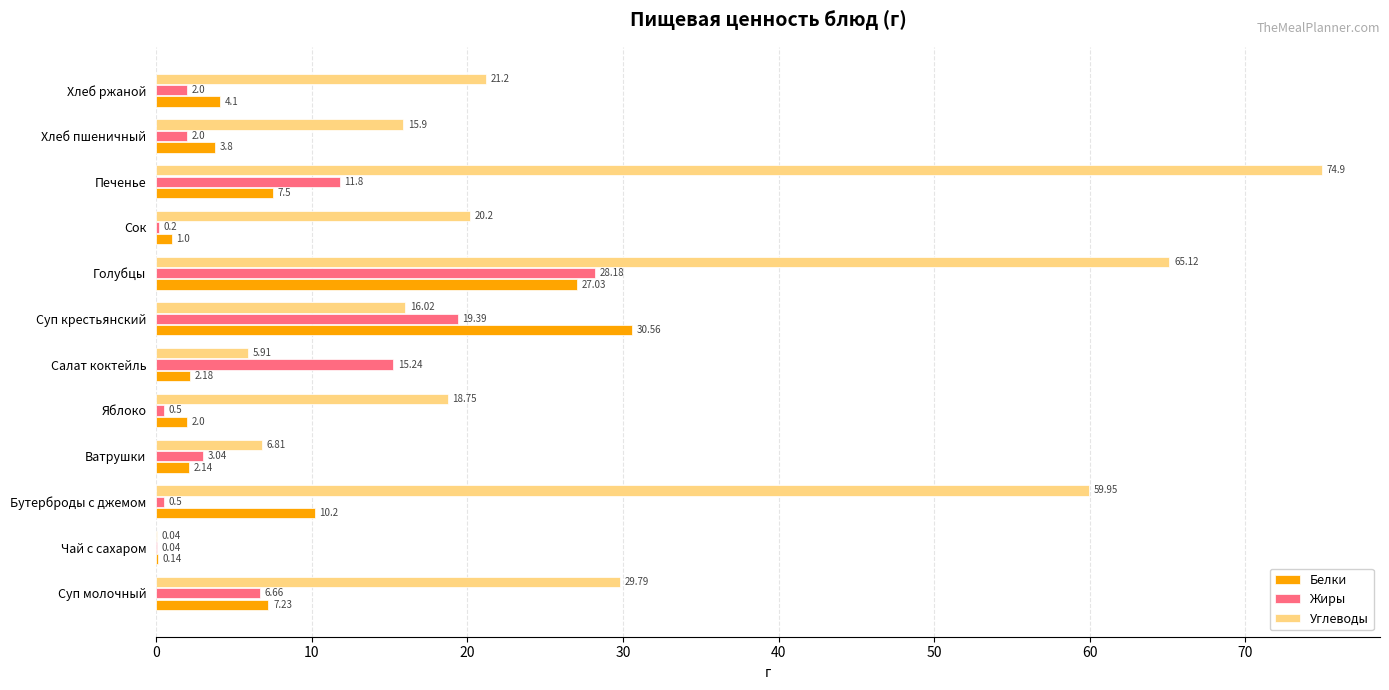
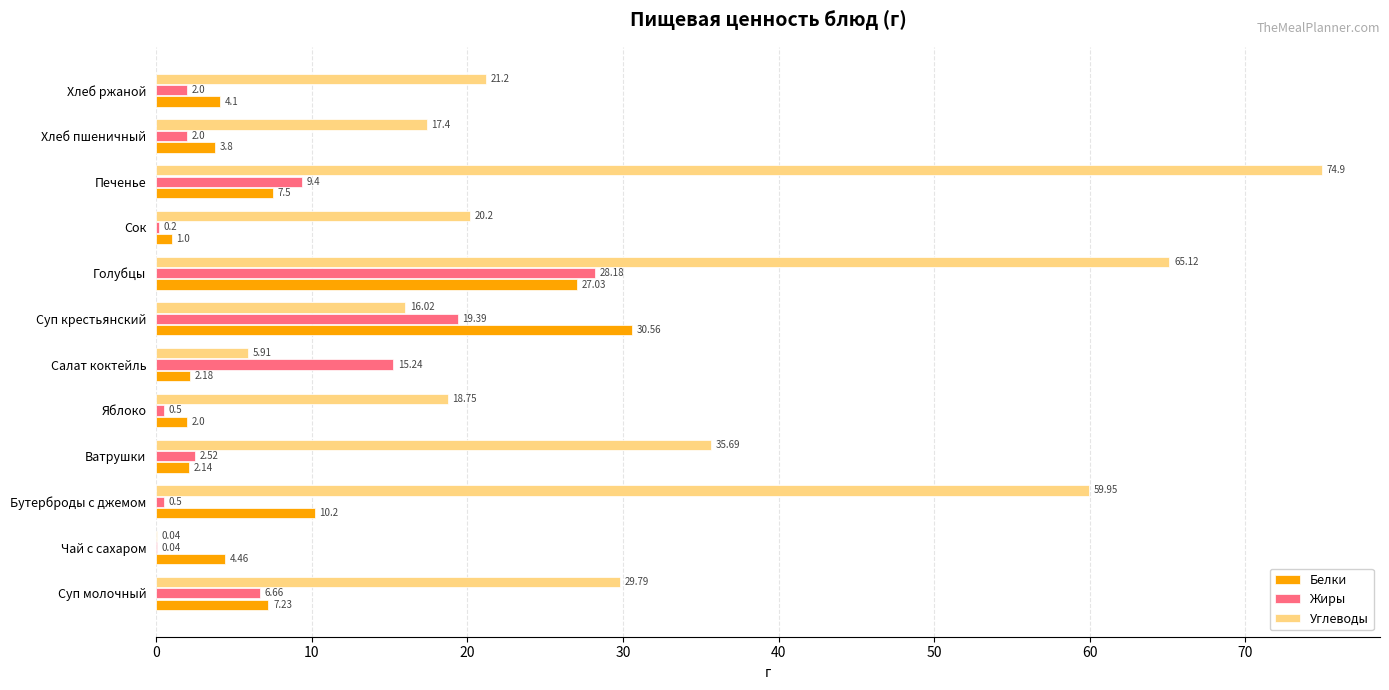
Углеводы, Хлеб пшеничный: 15.9 -> 17.4
Жиры, Печенье: 11.8 -> 9.4
Углеводы, Ватрушки: 6.81 -> 35.69
Жиры, Ватрушки: 3.04 -> 2.52
Белки, Чай с сахаром: 0.14 -> 4.46
